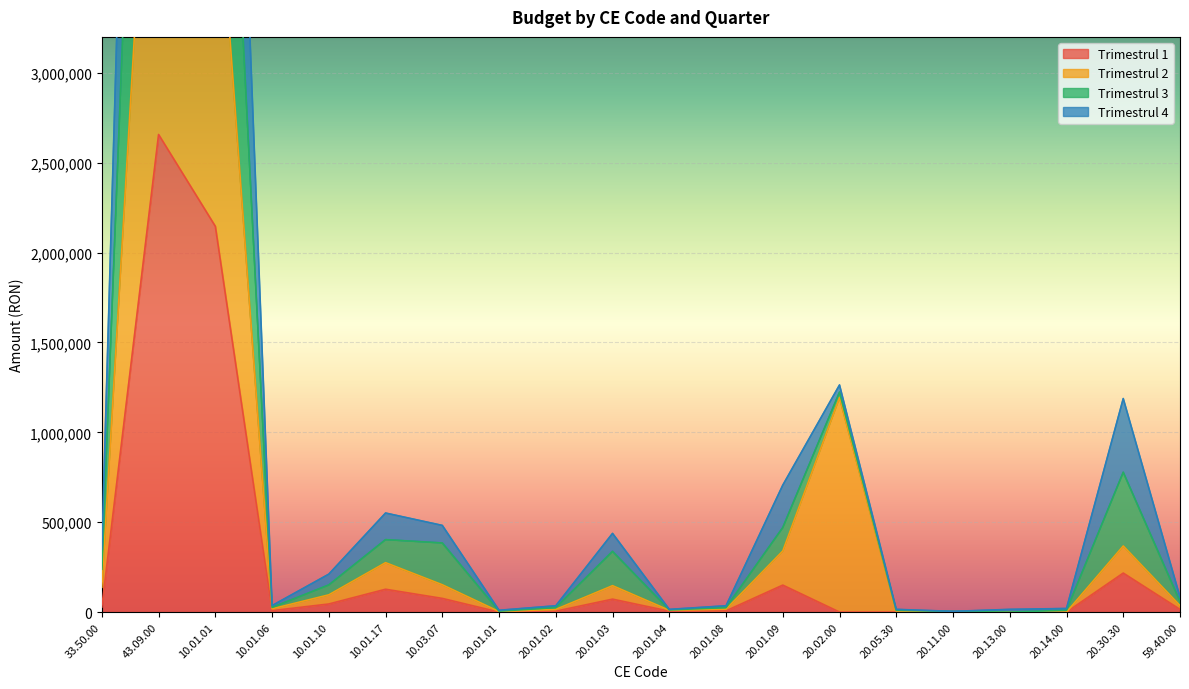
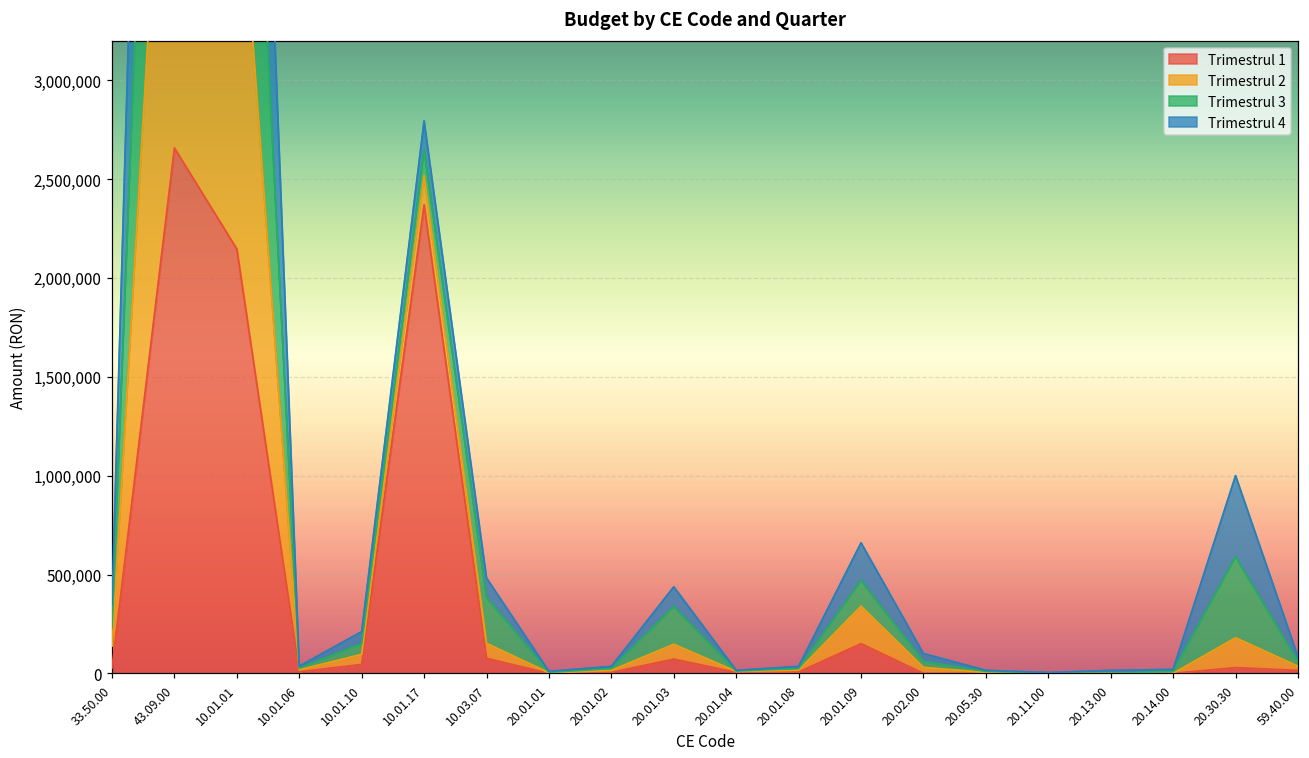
Trimestrul 1, 10.01.17: 130,000 -> 2,370,000
Trimestrul 4, 20.01.09: 240,000 -> 190,000
Trimestrul 2, 20.02.00: 1,190,000 -> 30,000
Trimestrul 1, 20.30.30: 220,000 -> 30,000
